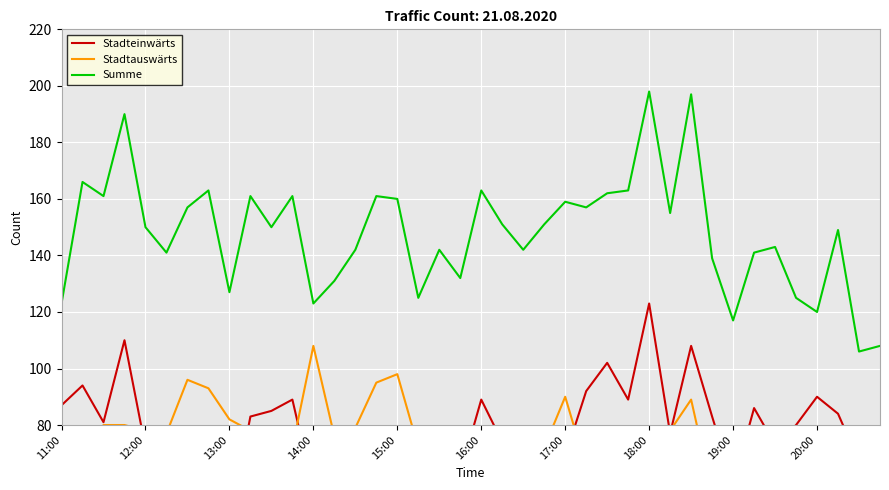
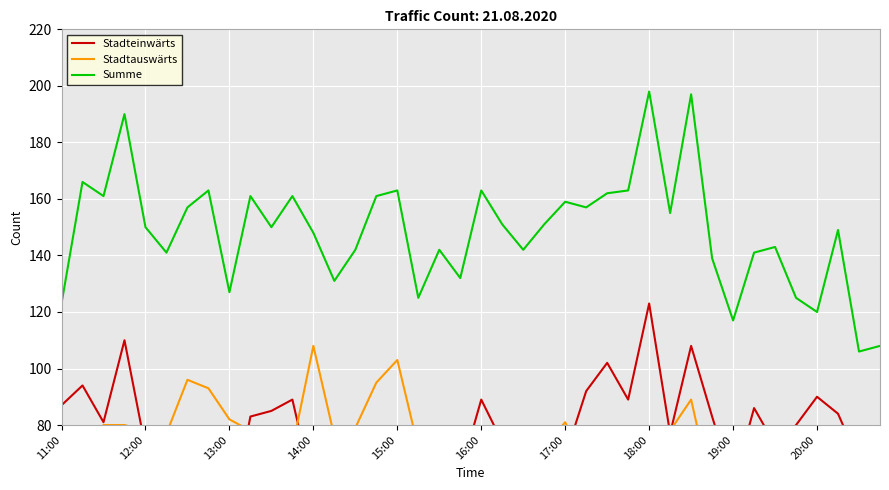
Summe, 14:00: 123 -> 148
Stadtauswärts, 15:00: 98 -> 103
Summe, 15:00: 160 -> 163
Stadtauswärts, 17:00: 90 -> 81
